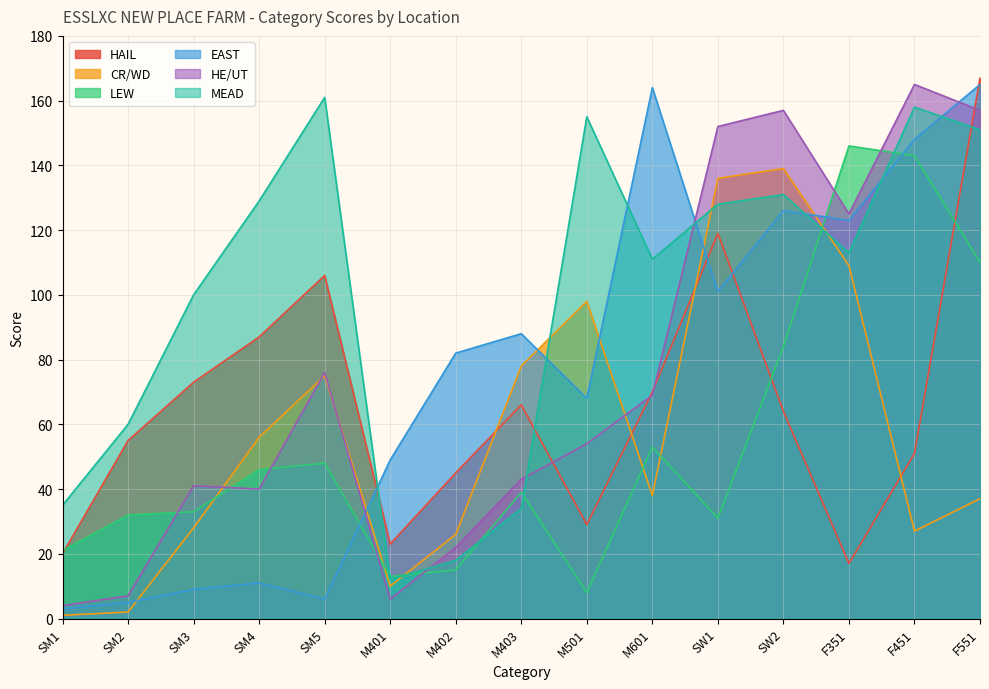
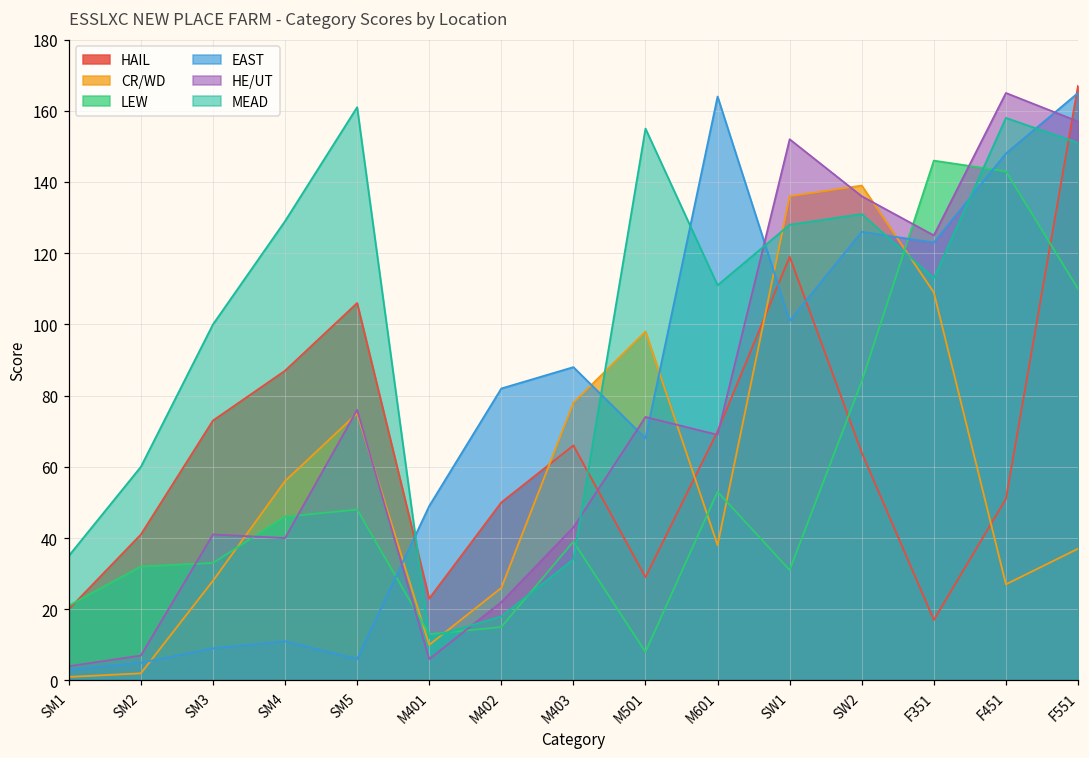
HAIL, SM2: 55 -> 41
HAIL, M402: 45 -> 50
HE/UT, M501: 54 -> 74
HE/UT, SW2: 157 -> 136
